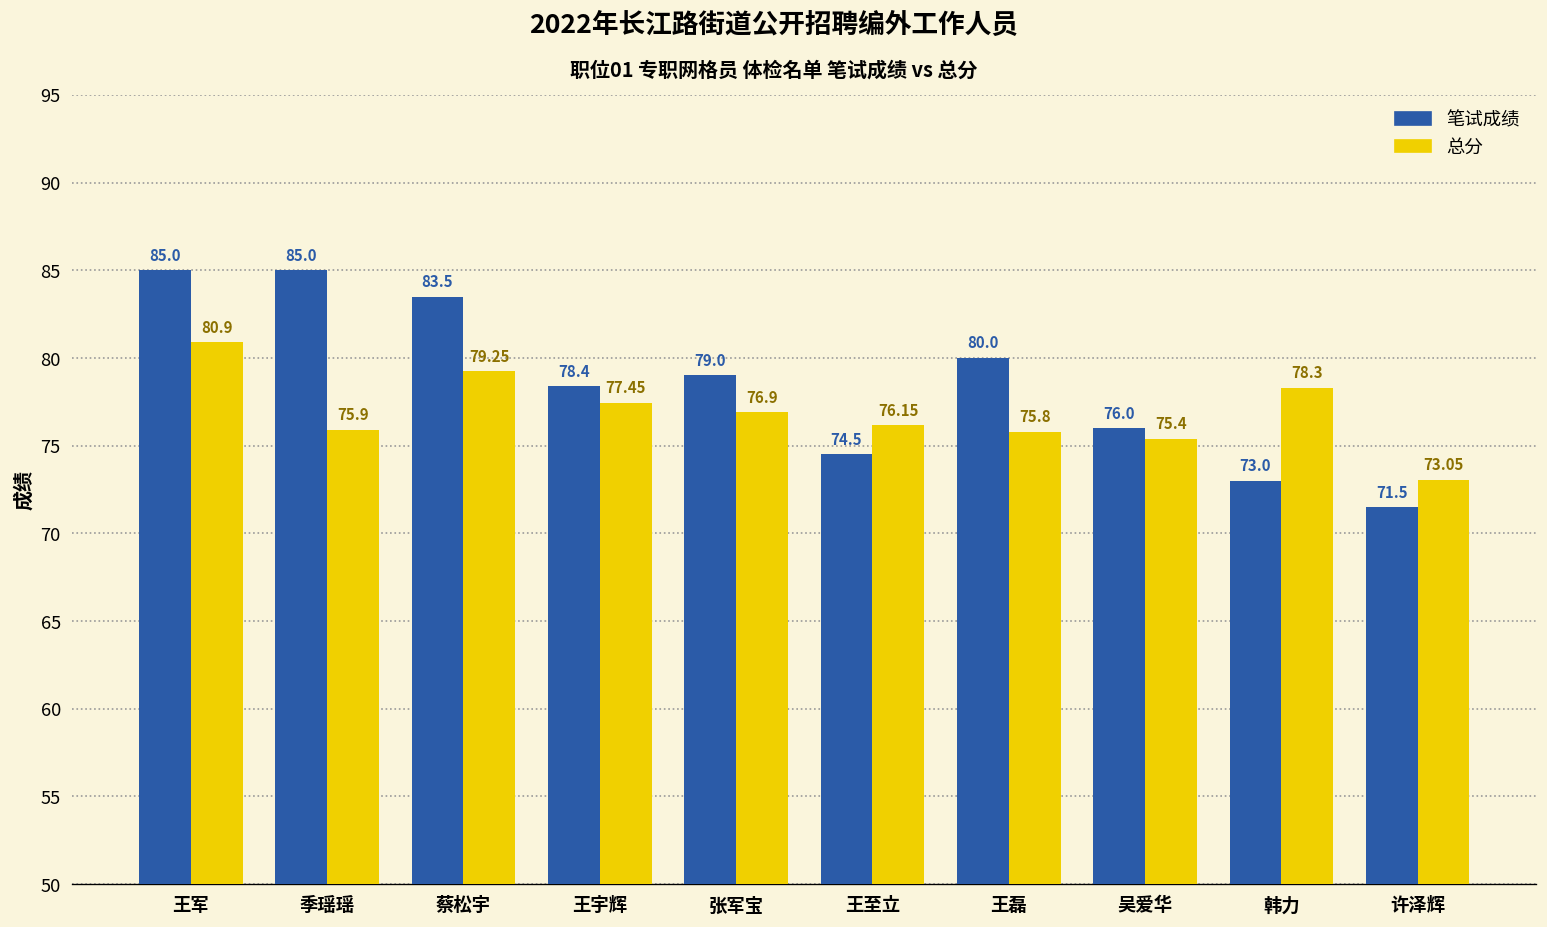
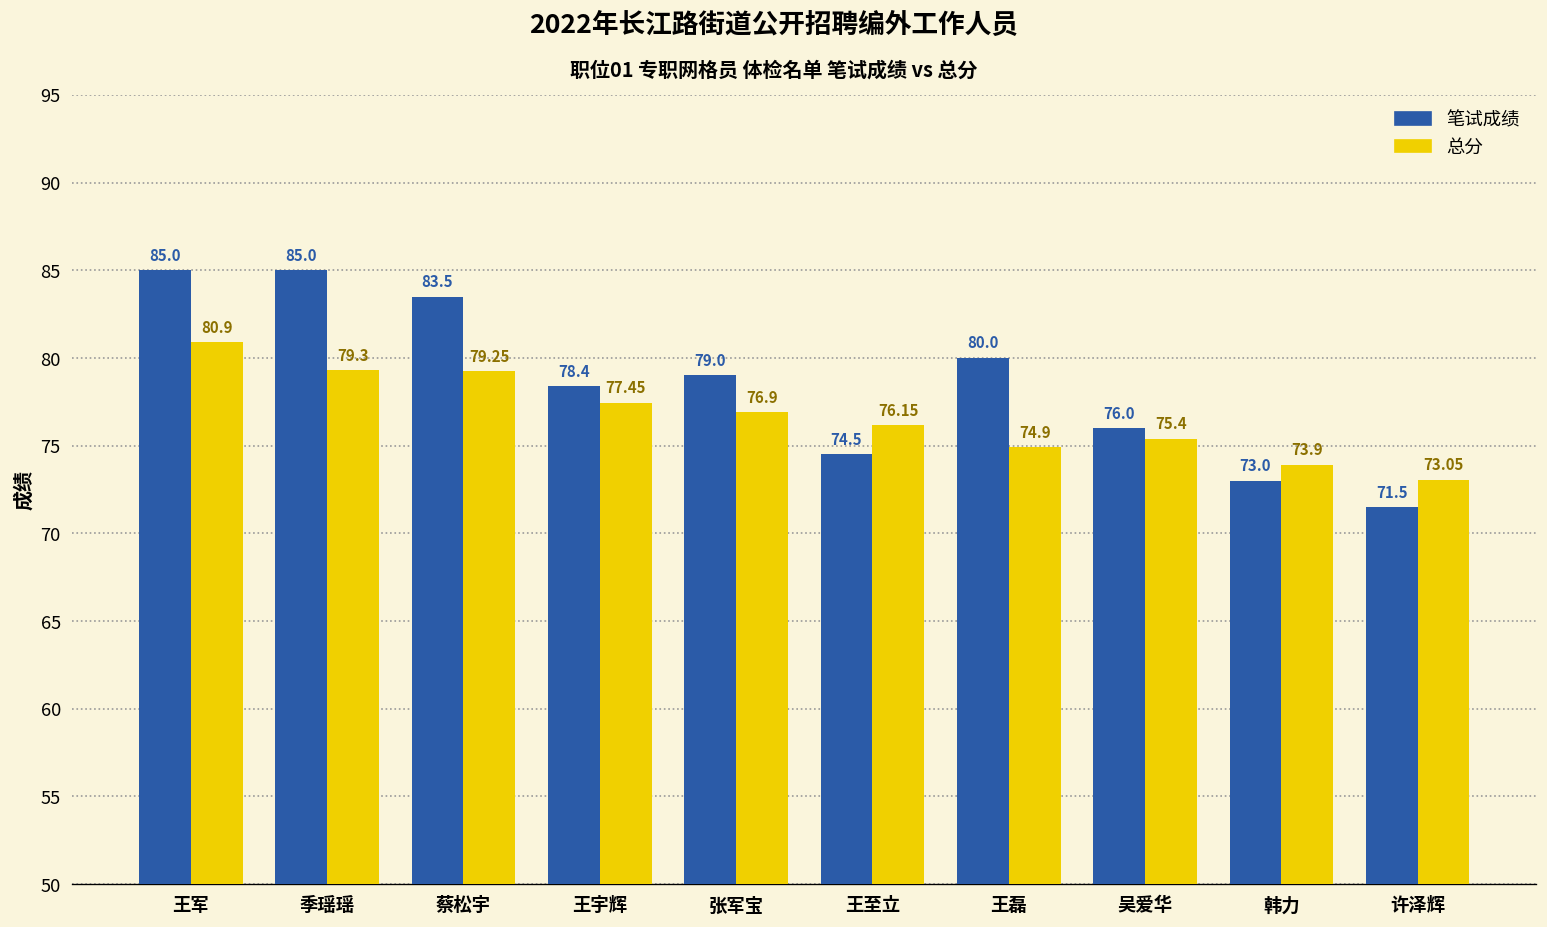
总分, 季瑶瑶: 75.9 -> 79.3
总分, 王磊: 75.8 -> 74.9
总分, 韩力: 78.3 -> 73.9
